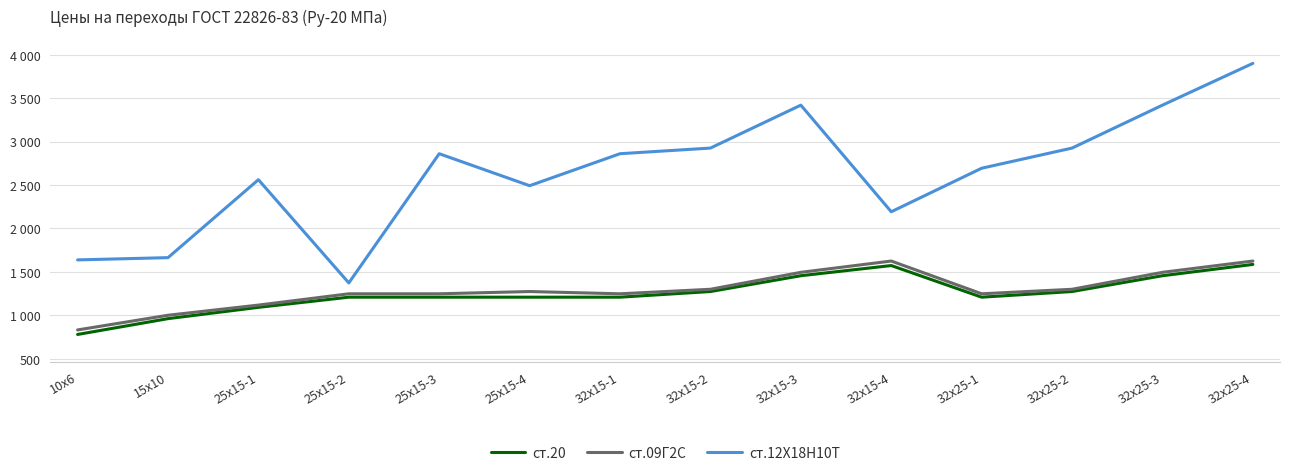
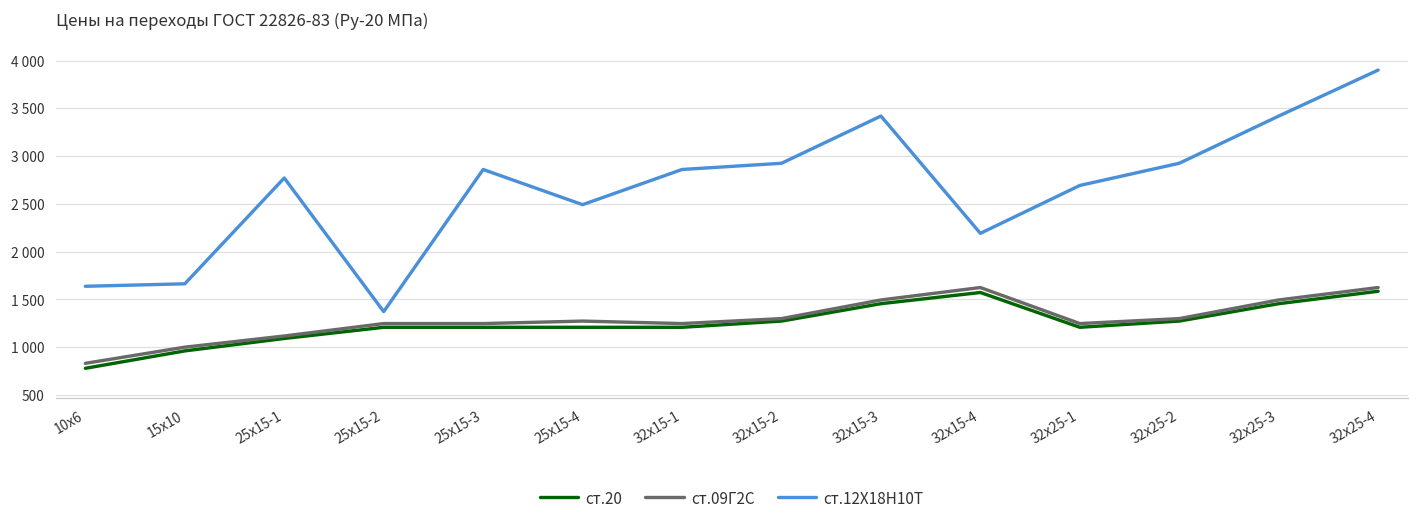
ст.12Х18Н10Т, 25х15-1: 2600 -> 2800
